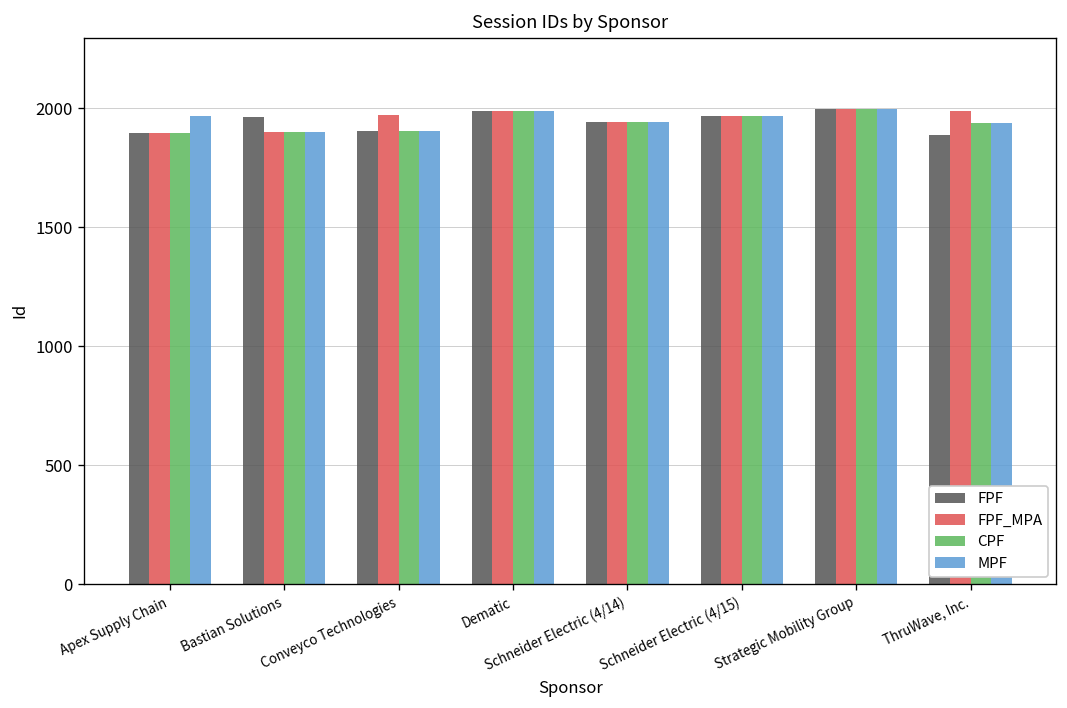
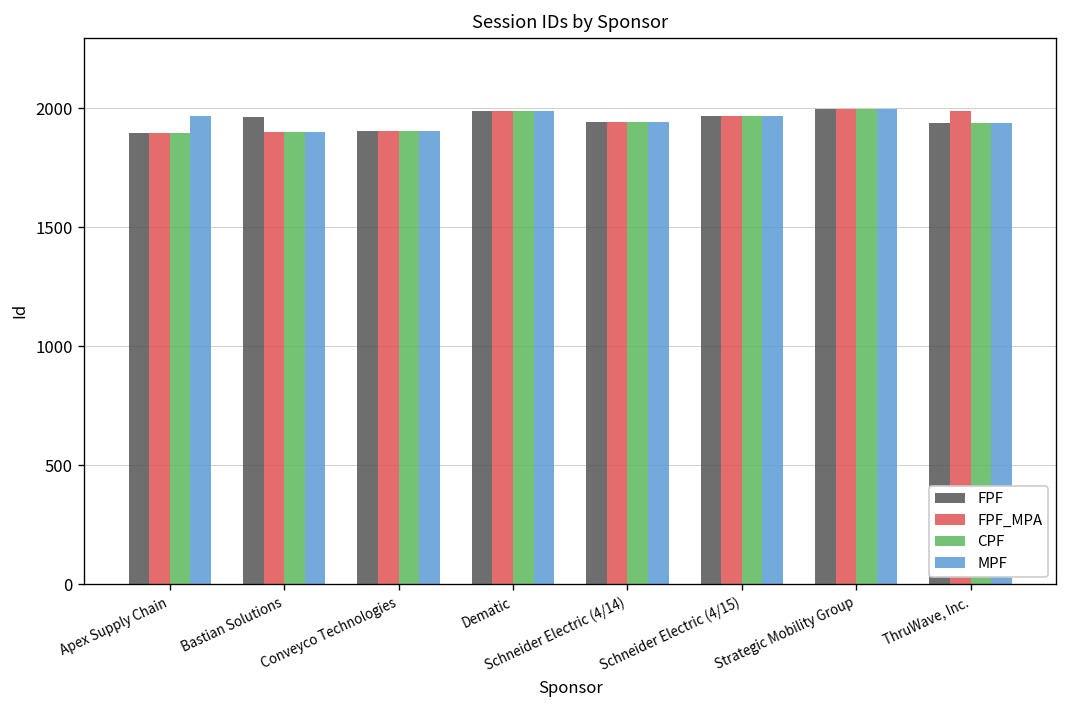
FPF_MPA, Conveyco Technologies: 1970 -> 1910
FPF, ThruWave, Inc.: 1890 -> 1940
